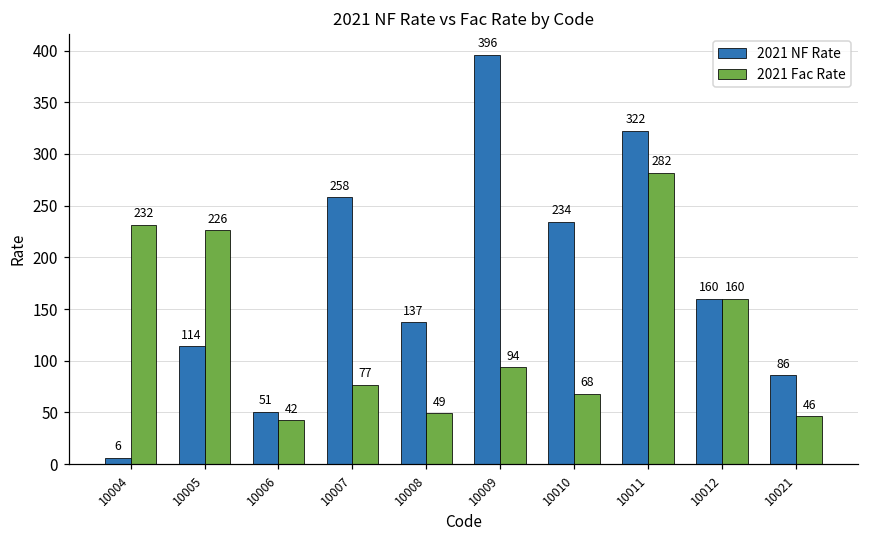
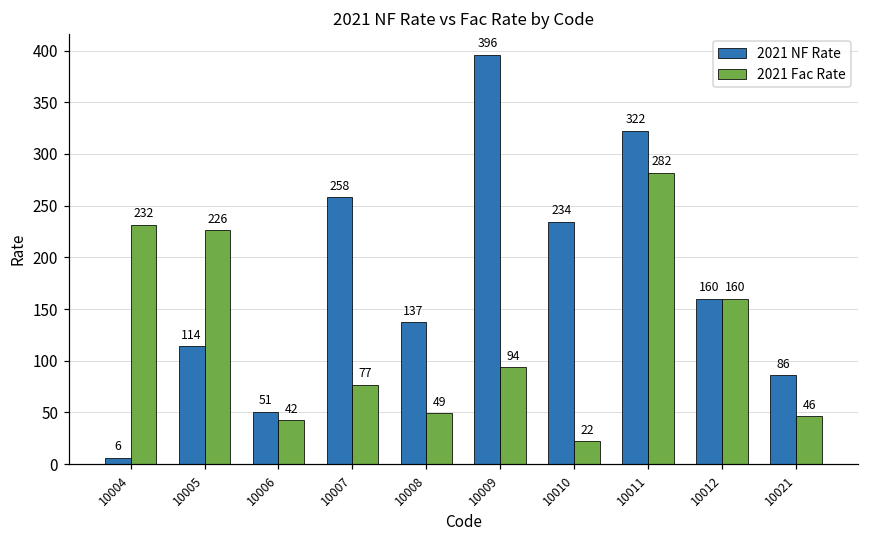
2021 Fac Rate, 10010: 68 -> 22
